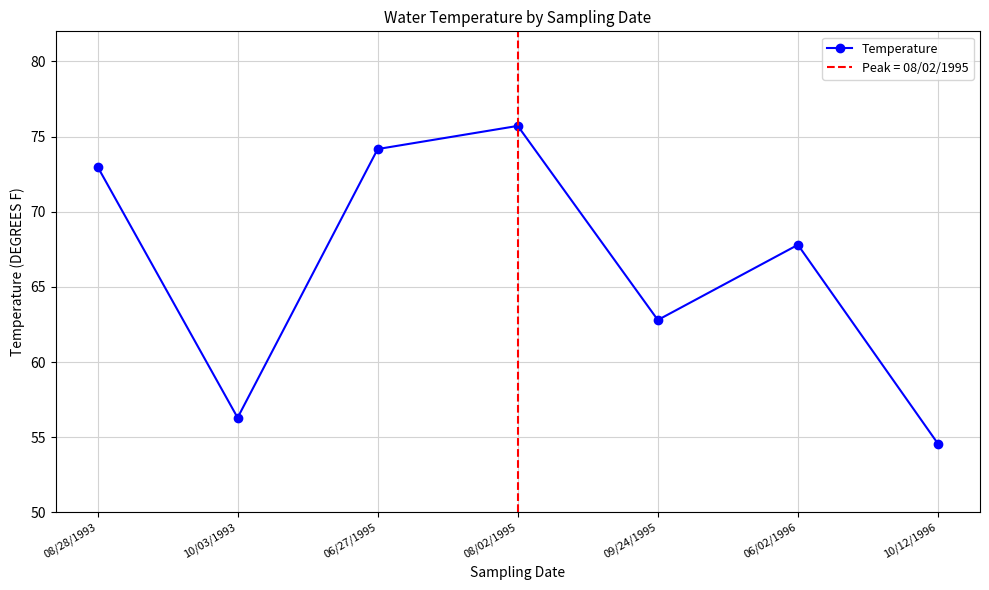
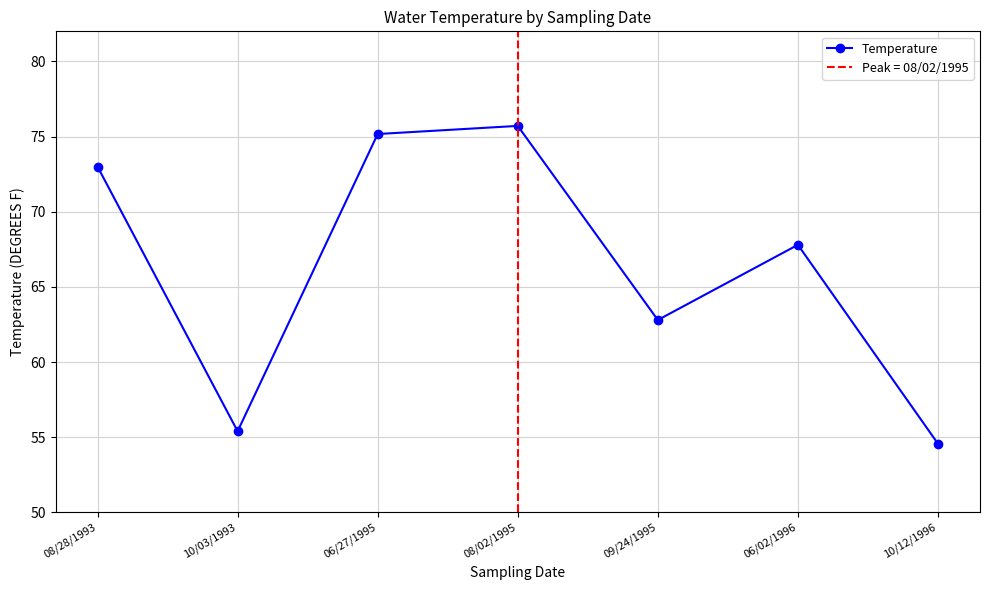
10/03/1993: 56.3 -> 55.4
06/27/1995: 74.2 -> 75.2
